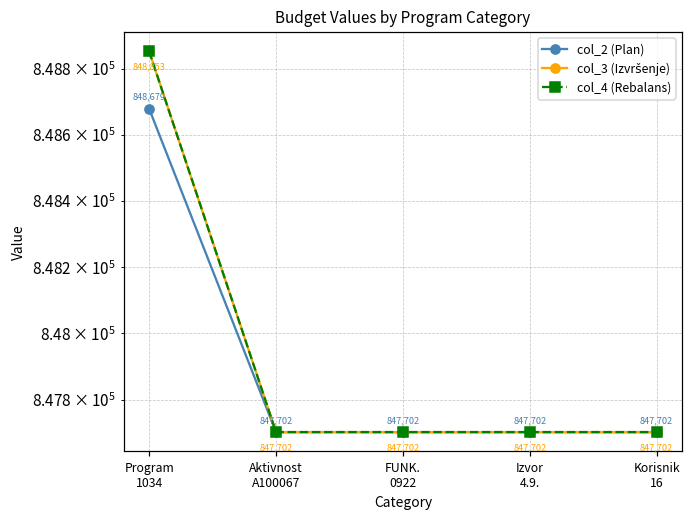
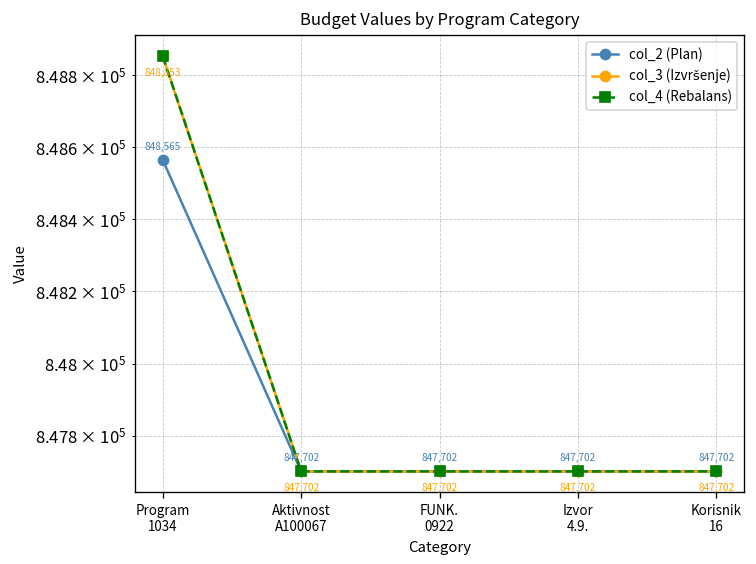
col_2 (Plan), Program 1034: 848,679 -> 848,565
